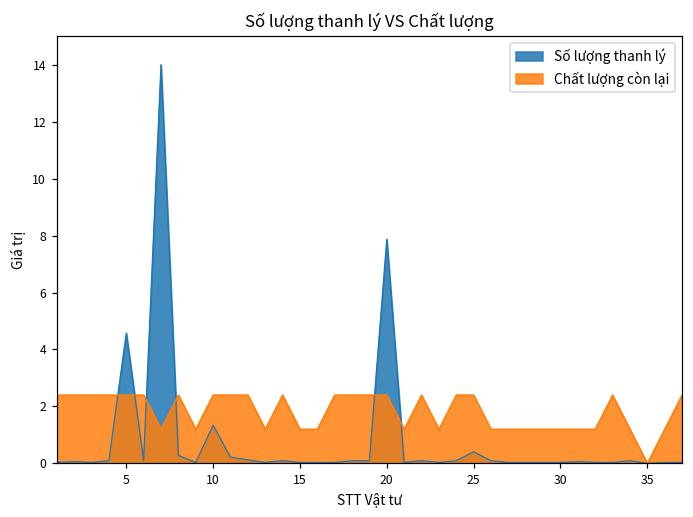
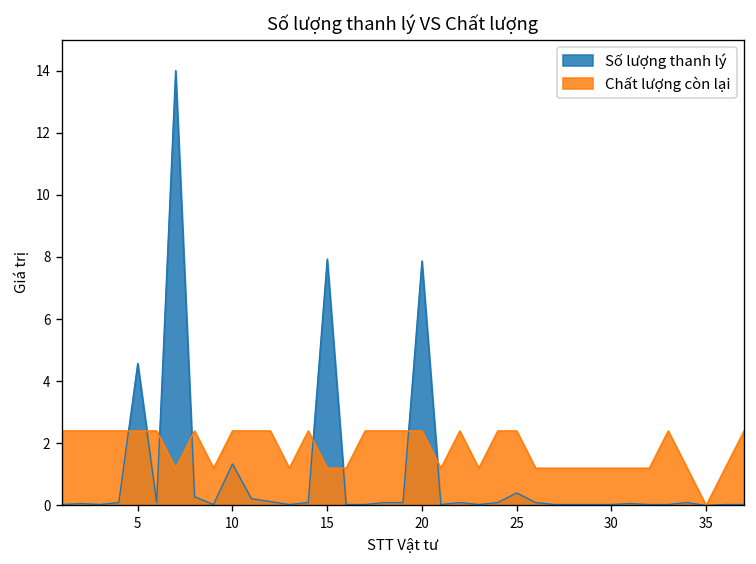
Số lượng thanh lý, 15: 0.0 -> 7.9
